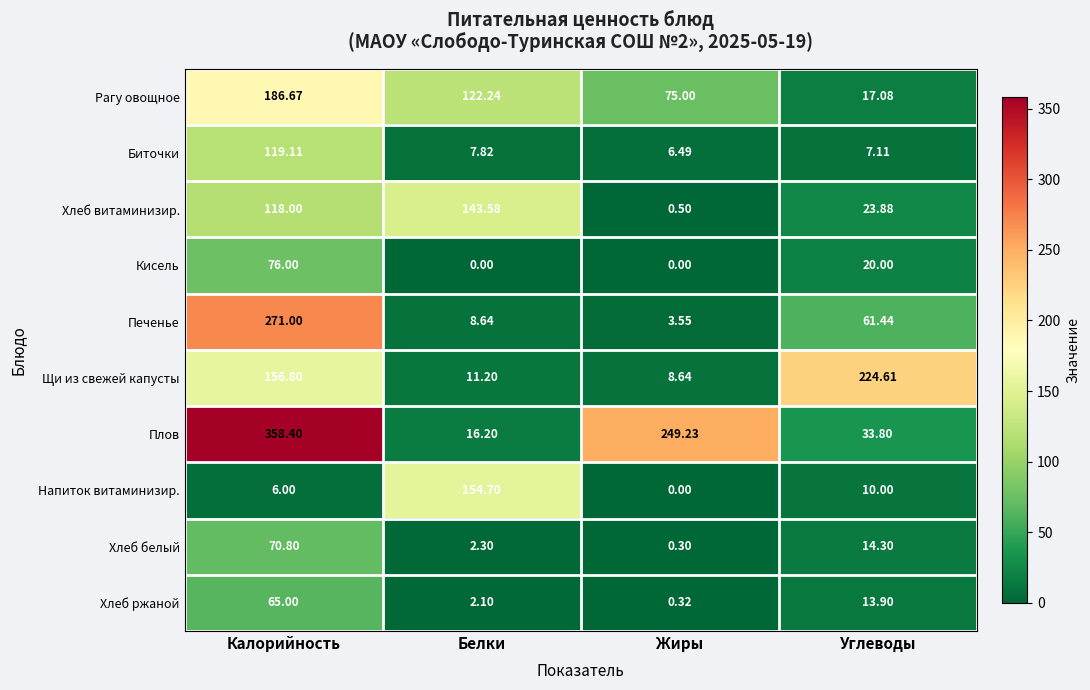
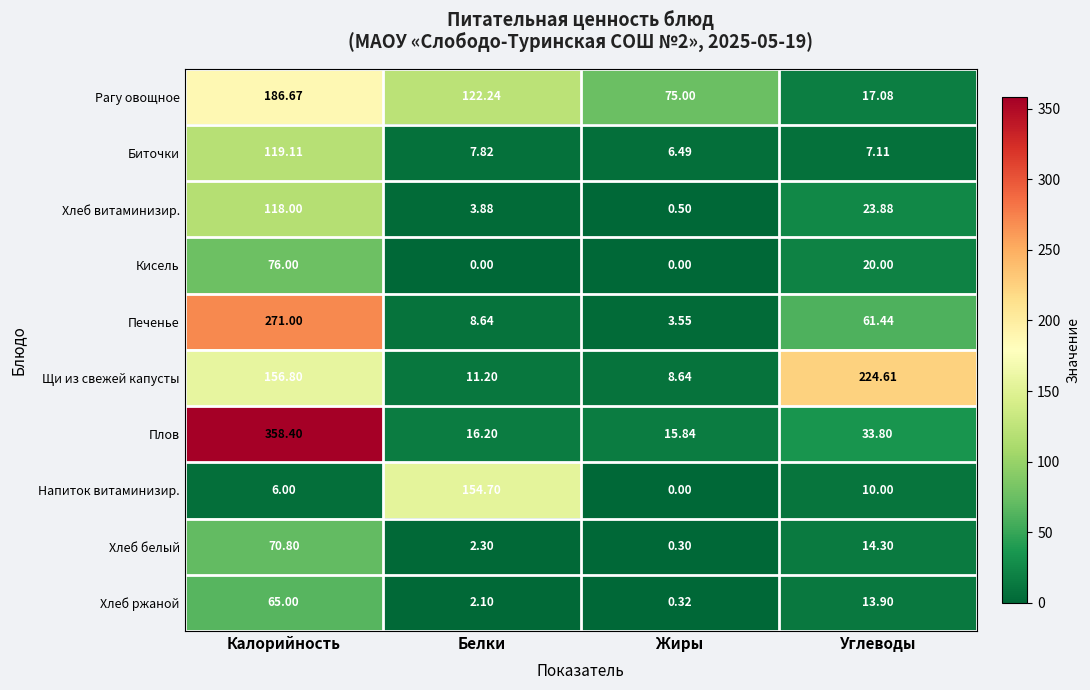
Хлеб витаминизир., Белки: 143.58 -> 3.88
Плов, Жиры: 249.23 -> 15.84
